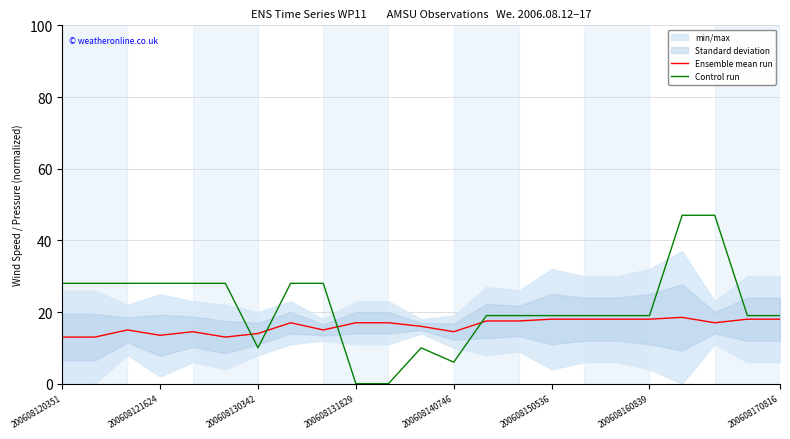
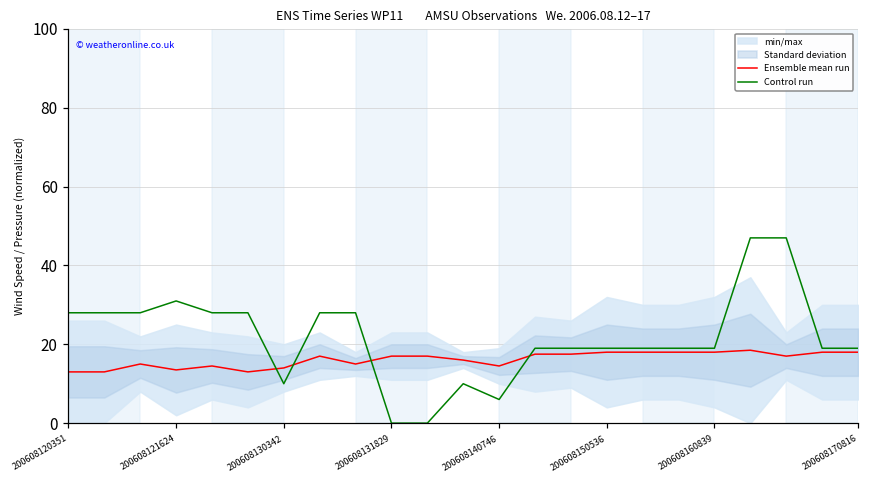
Control run, 200608121624: 28 -> 31
